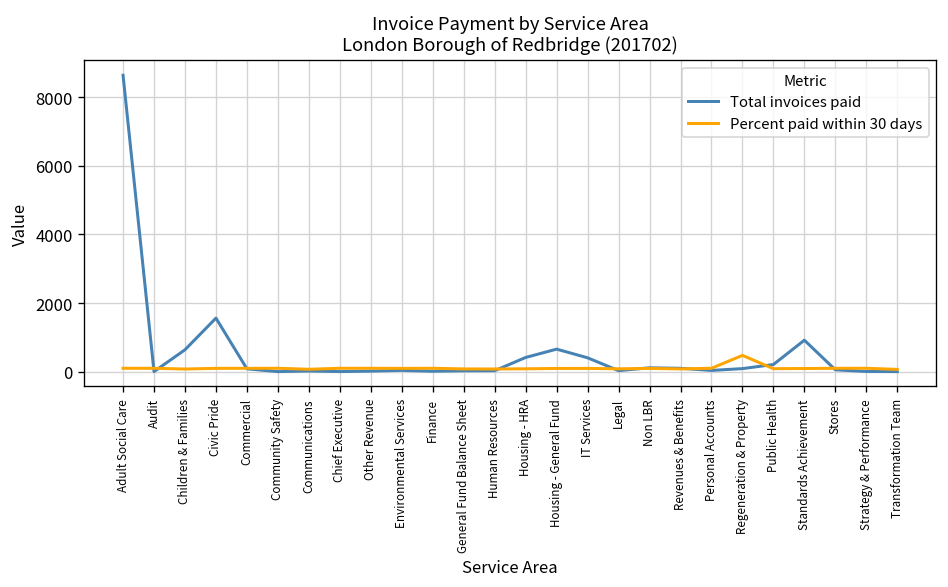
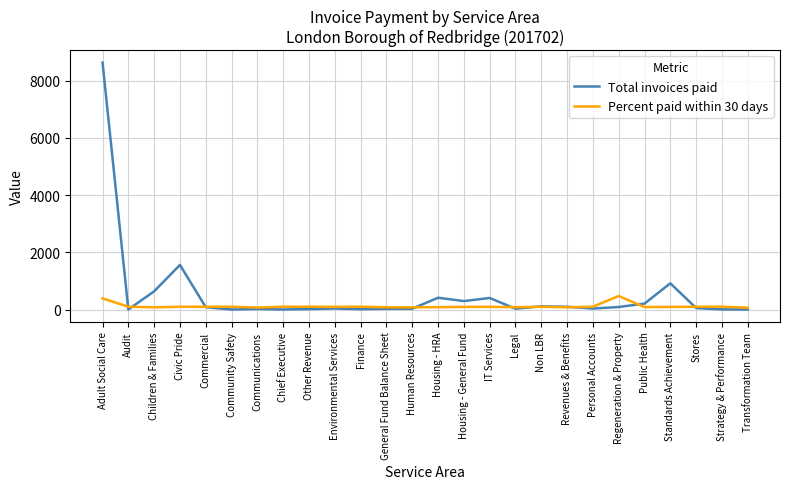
Percent paid within 30 days, Adult Social Care: 100 -> 400
Total invoices paid, Housing - General Fund: 700 -> 300
